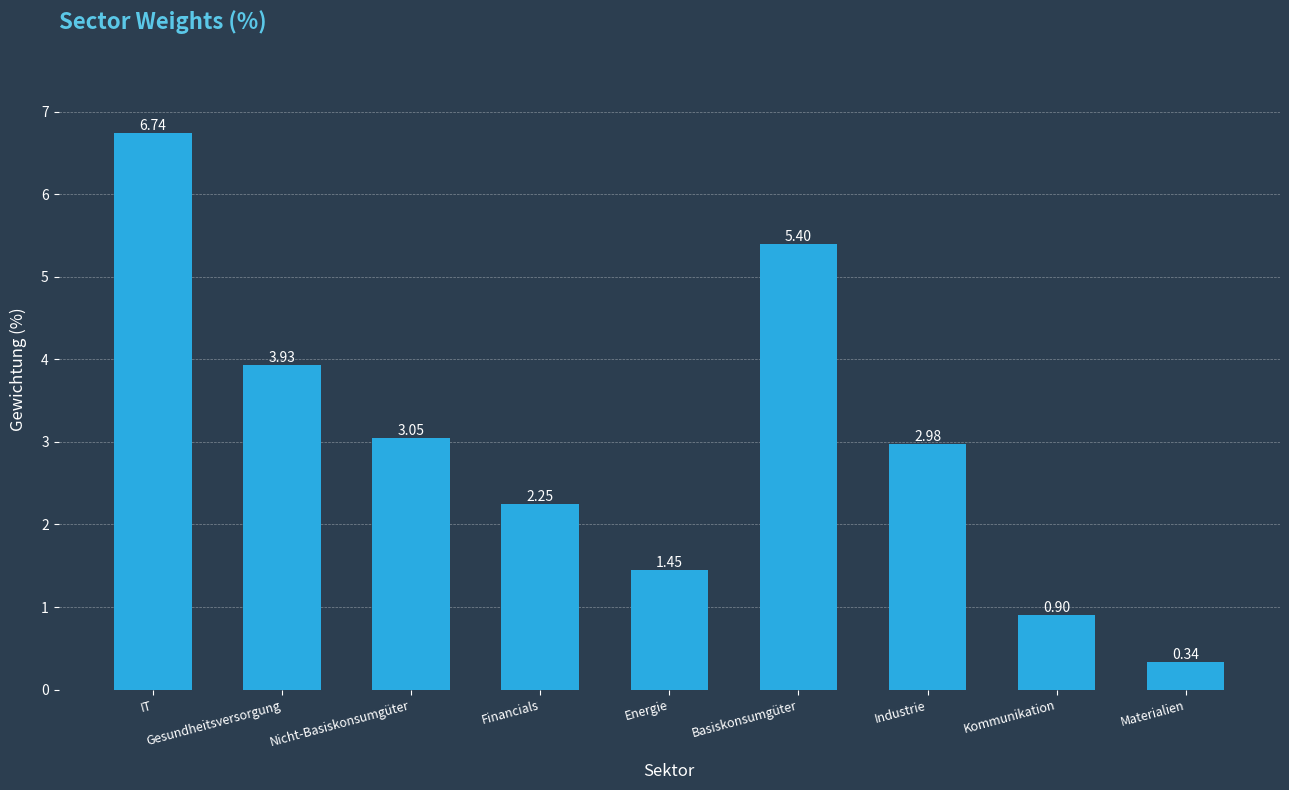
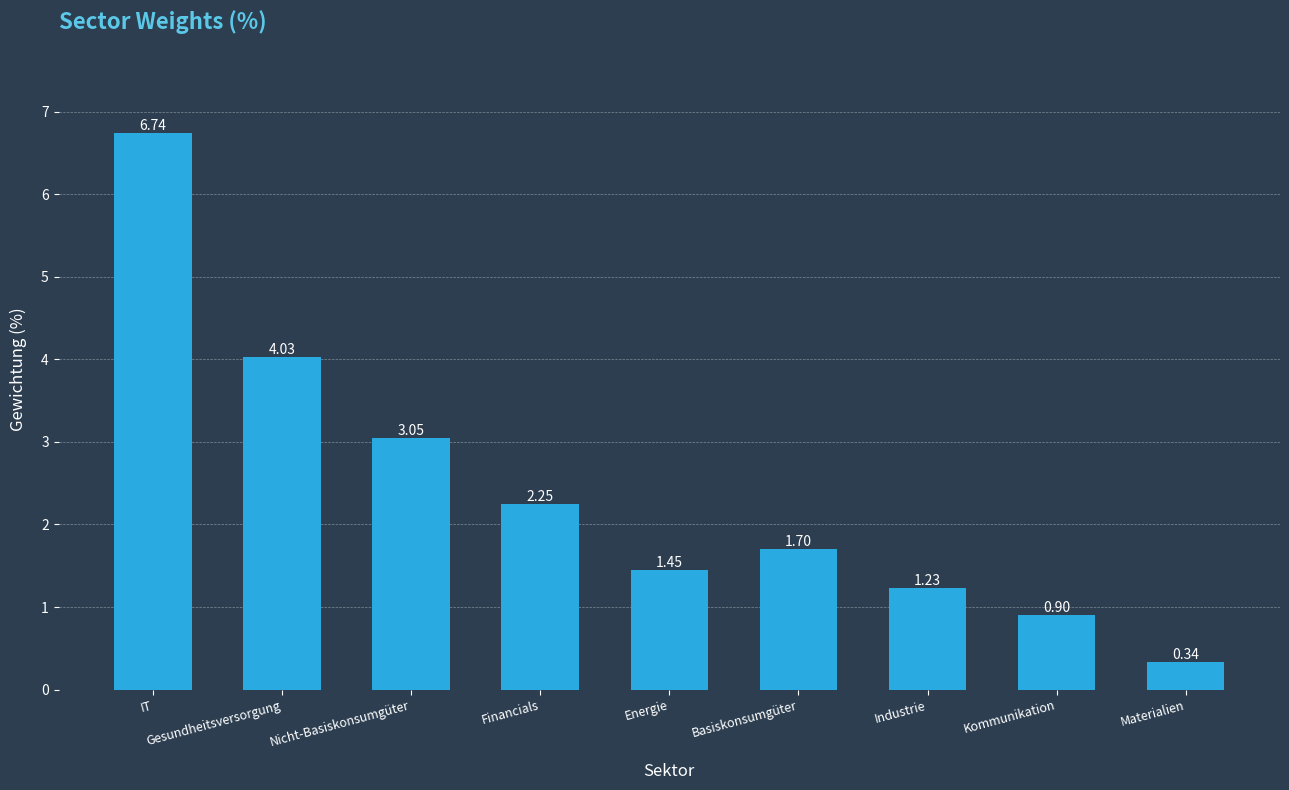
Gesundheitsversorgung: 3.93 -> 4.03
Basiskonsumgüter: 5.40 -> 1.70
Industrie: 2.98 -> 1.23
